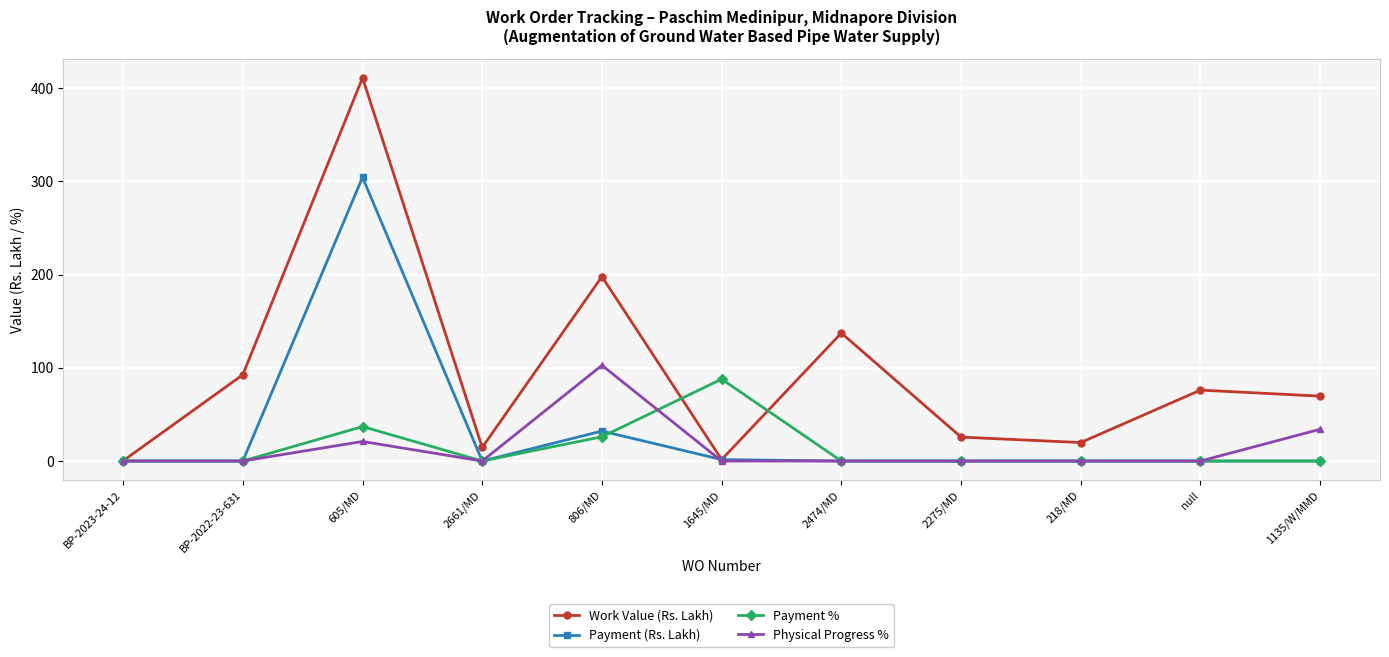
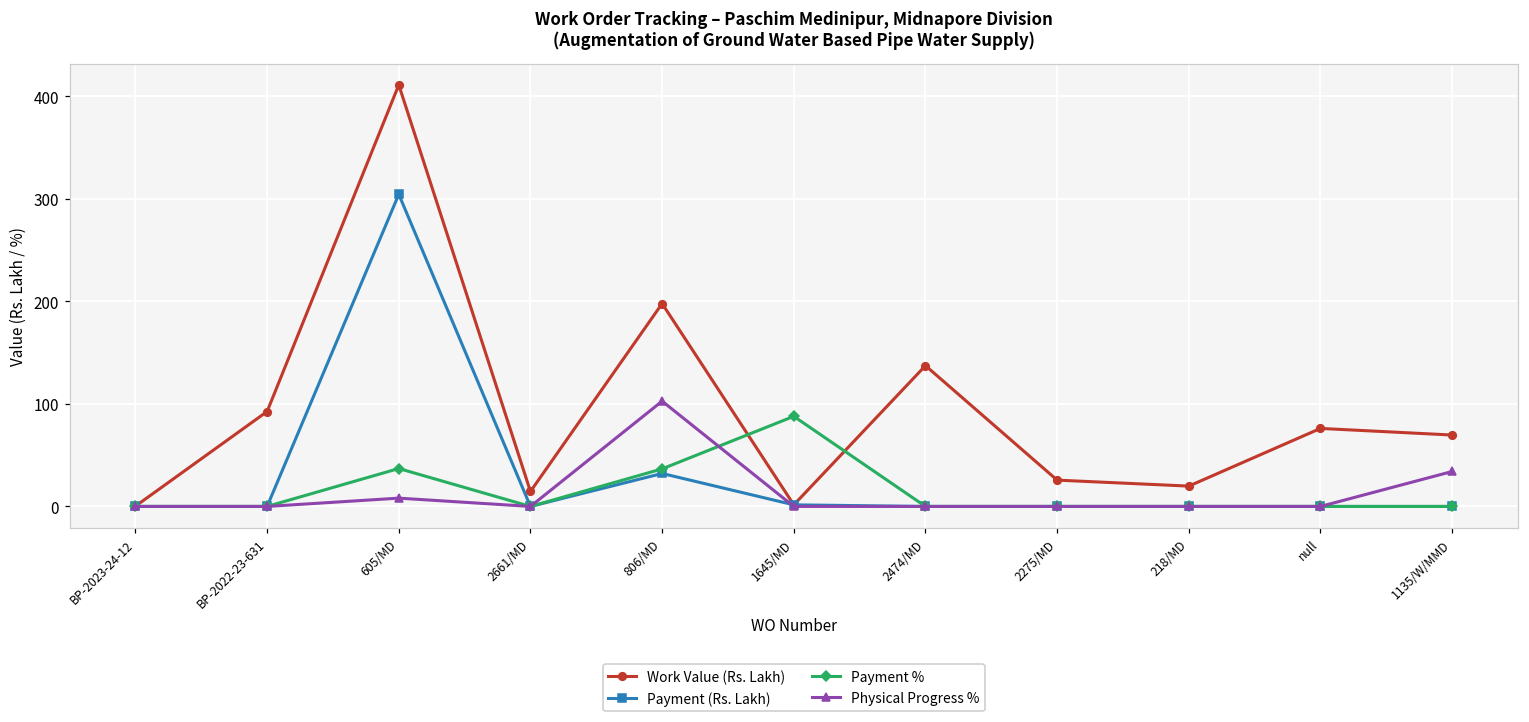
Physical Progress %, 605/MD: 20 -> 10
Payment %, 806/MD: 30 -> 40
